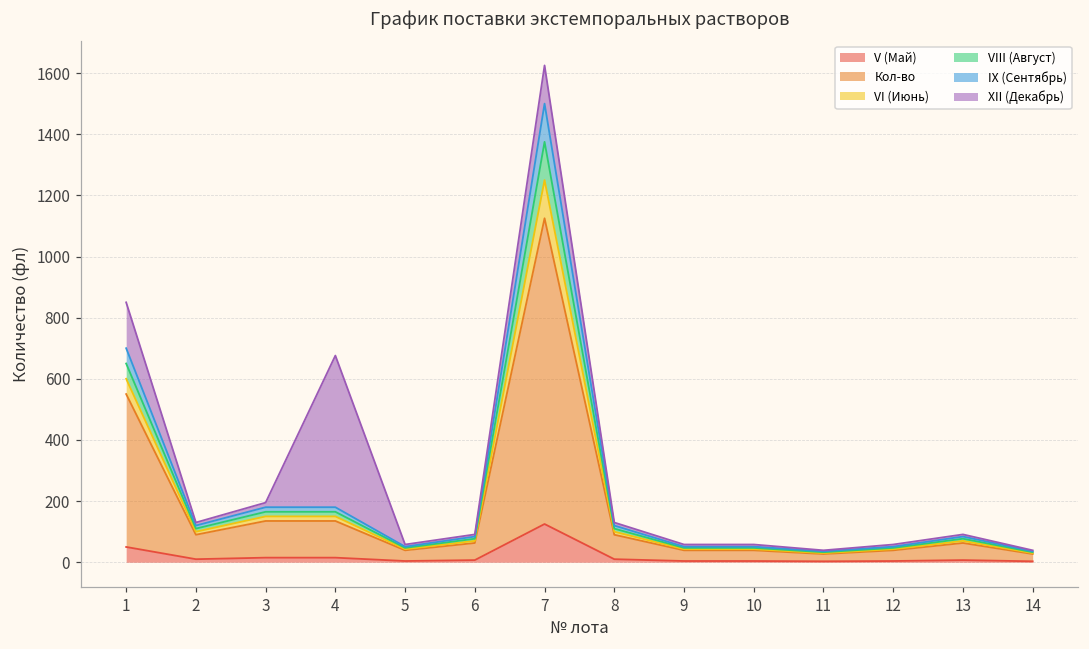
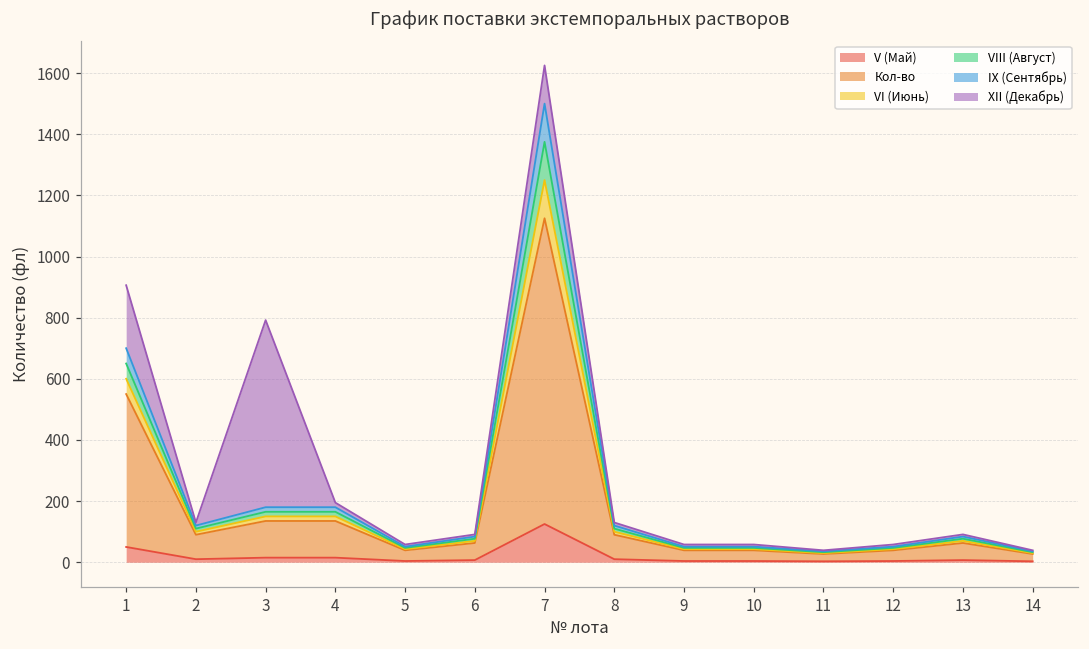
XII (Декабрь), 1: 150 -> 210
XII (Декабрь), 3: 20 -> 610
XII (Декабрь), 4: 500 -> 20
